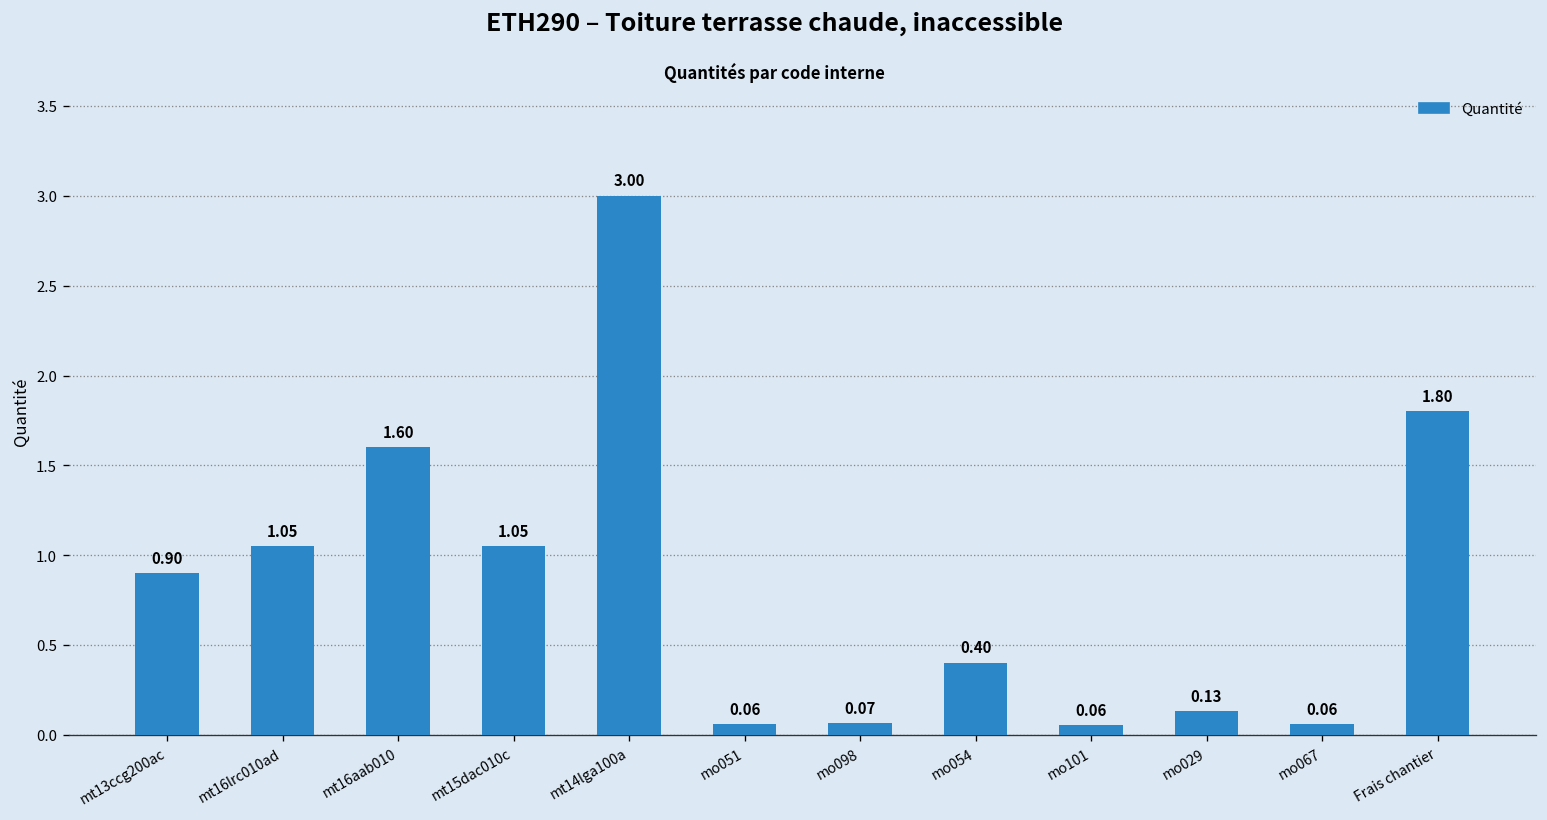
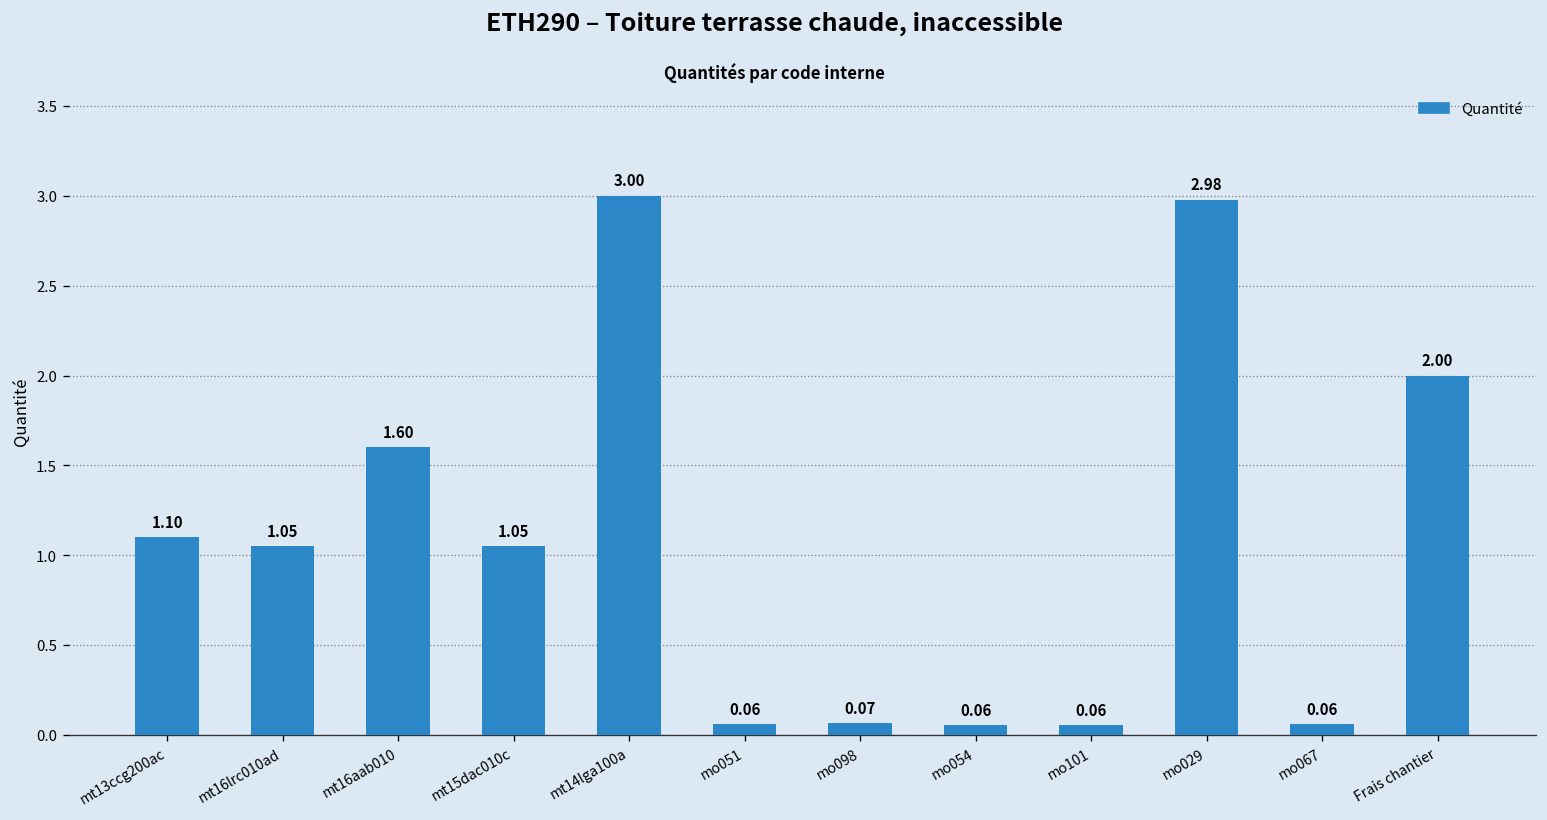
mt13ccg200ac: 0.90 -> 1.10
mo054: 0.40 -> 0.06
mo029: 0.13 -> 2.98
Frais chantier: 1.80 -> 2.00
